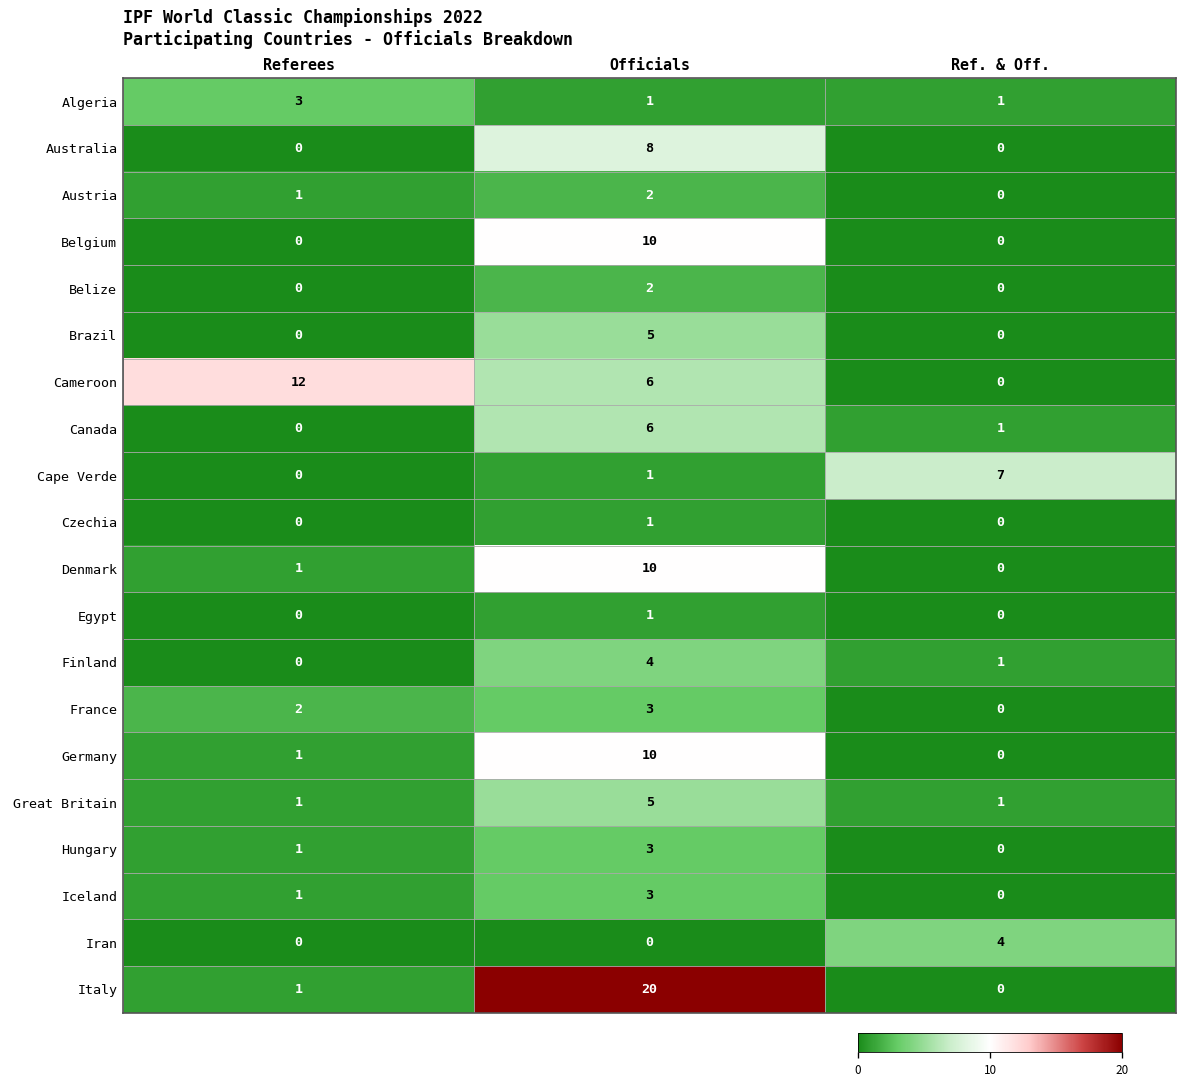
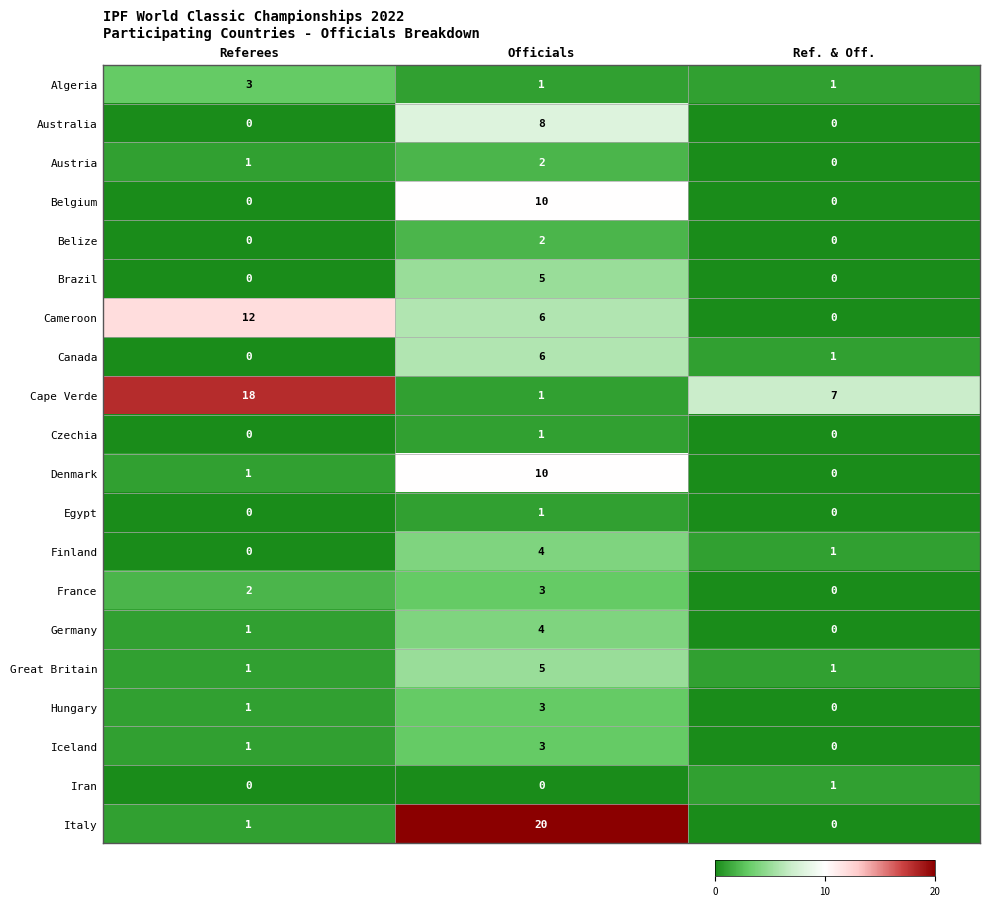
Cape Verde, Referees: 0 -> 18
Germany, Officials: 10 -> 4
Iran, Ref. & Off.: 4 -> 1
